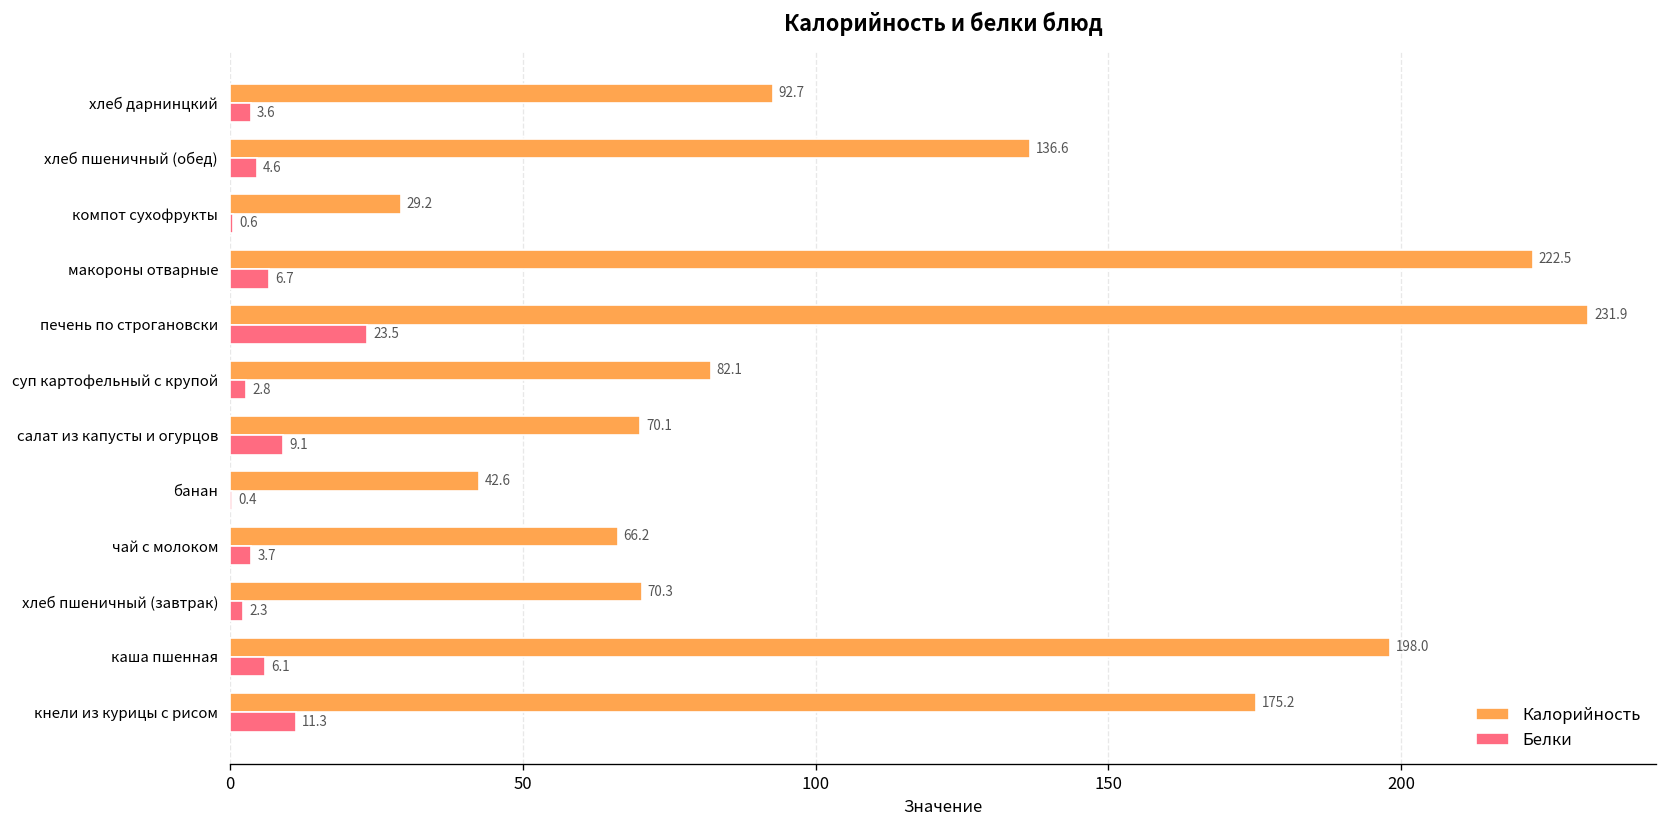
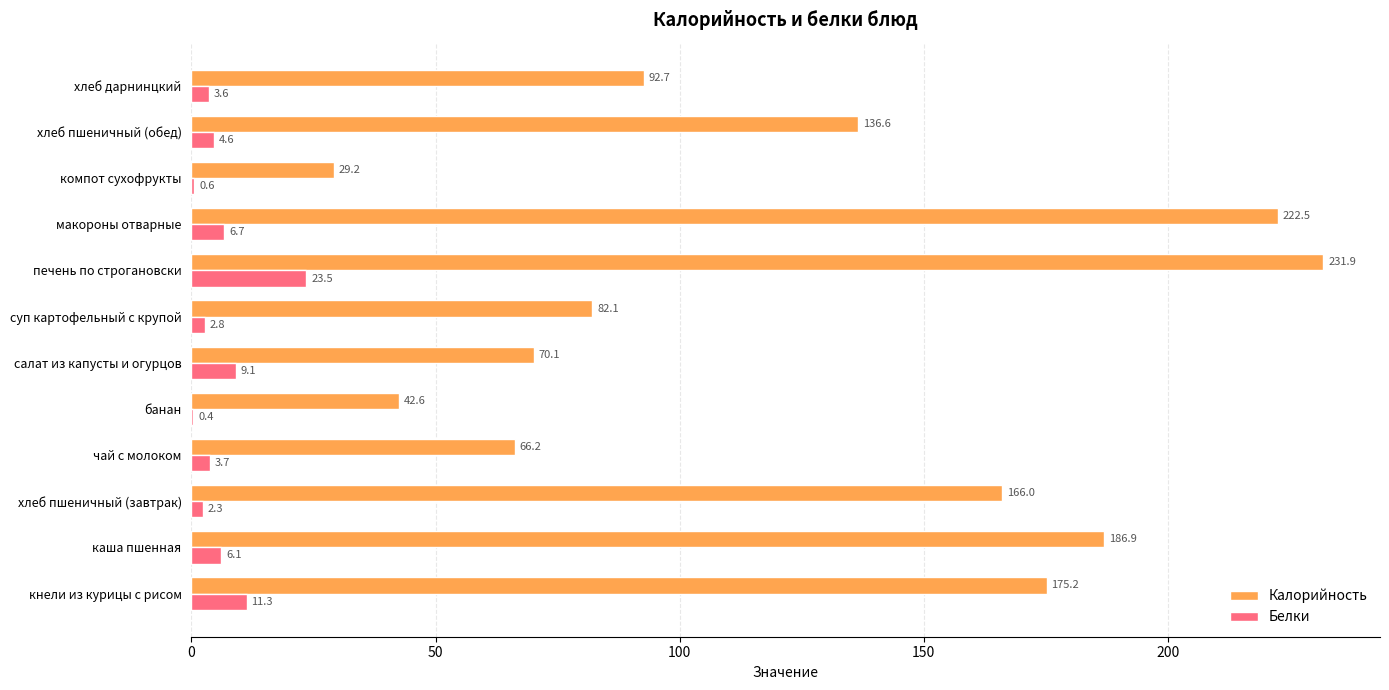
Калорийность, хлеб пшеничный (завтрак): 70.3 -> 166.0
Калорийность, каша пшенная: 198.0 -> 186.9
